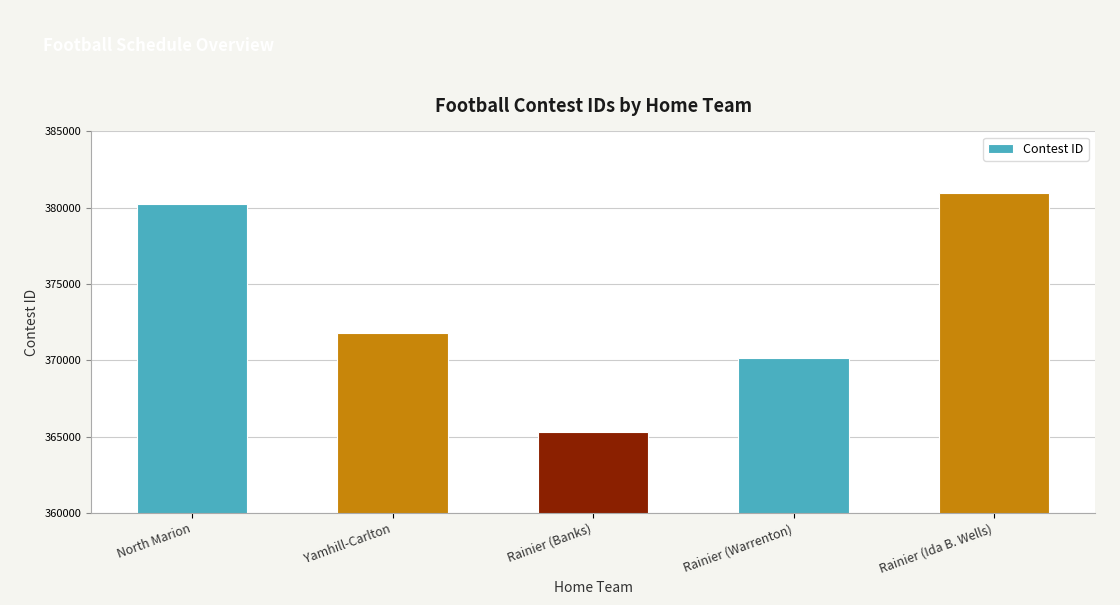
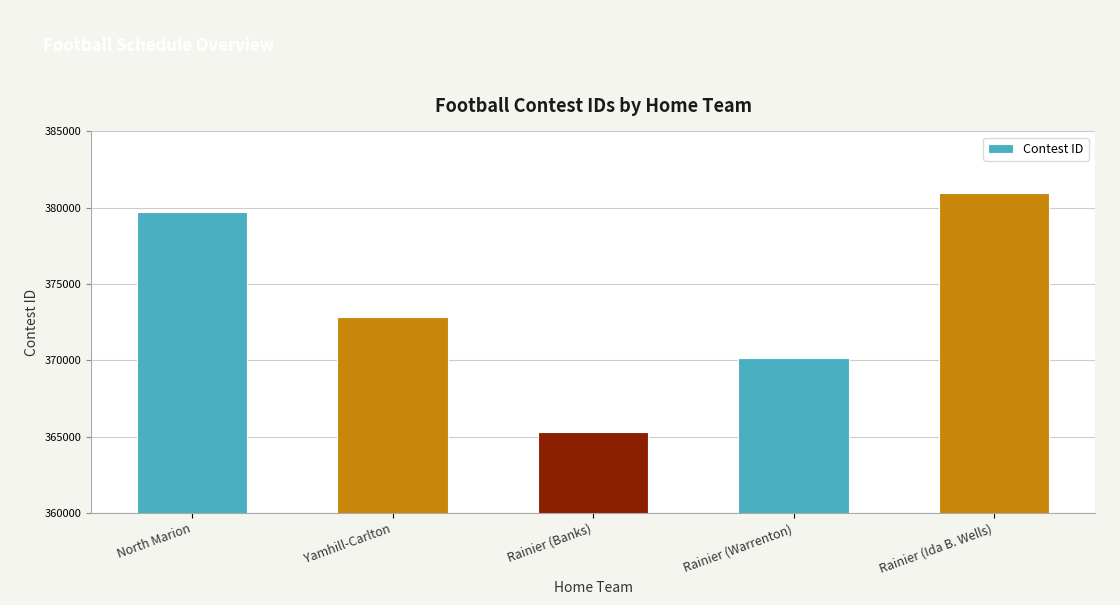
North Marion: 380300 -> 379700
Yamhill-Carlton: 371800 -> 372900
